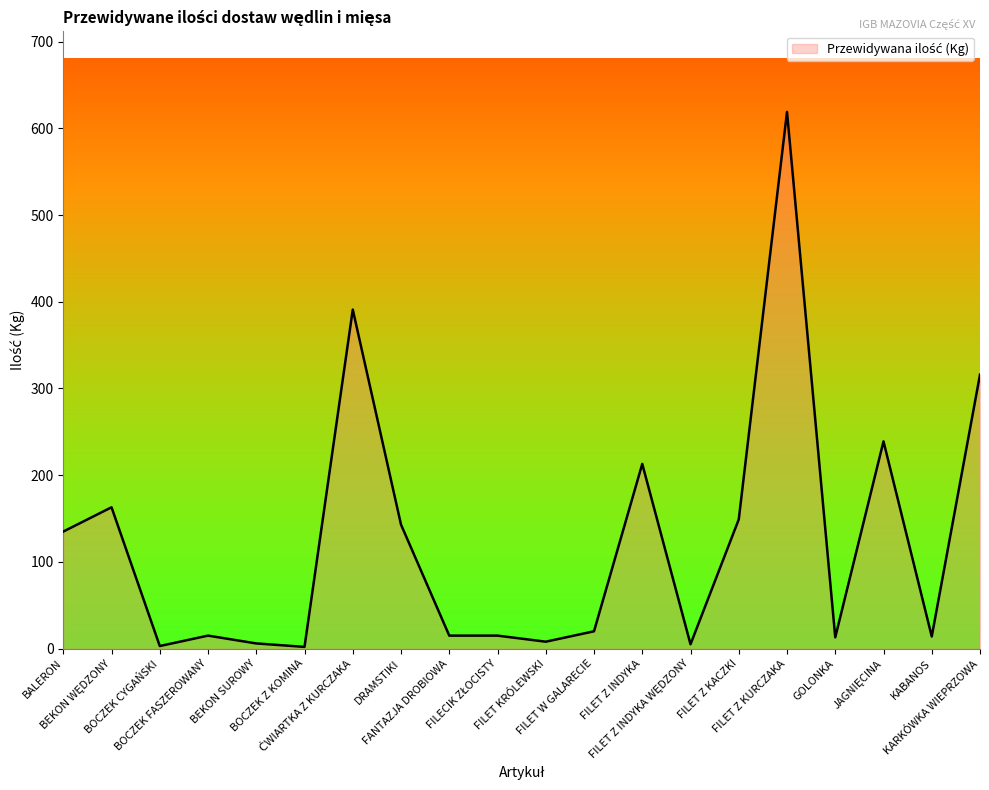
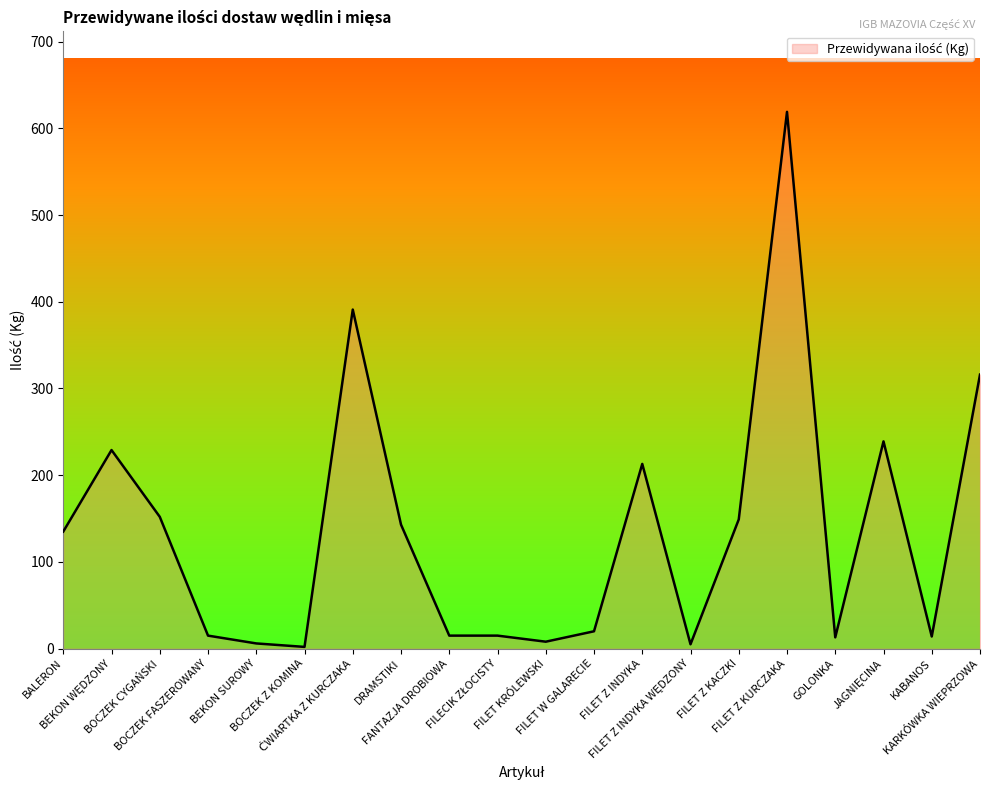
BEKON WĘDZONY: 160 -> 230
BOCZEK CYGAŃSKI: 0 -> 150
